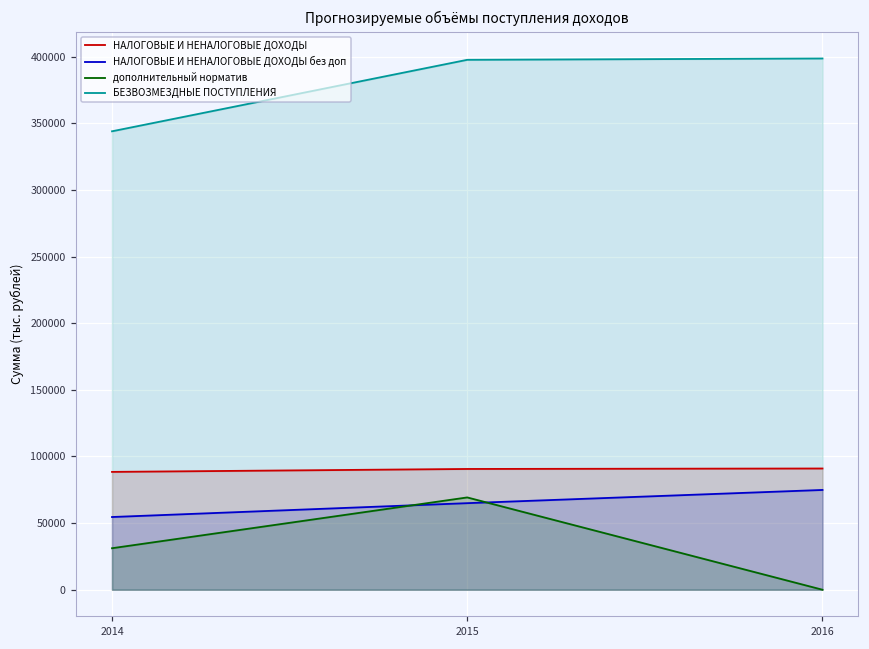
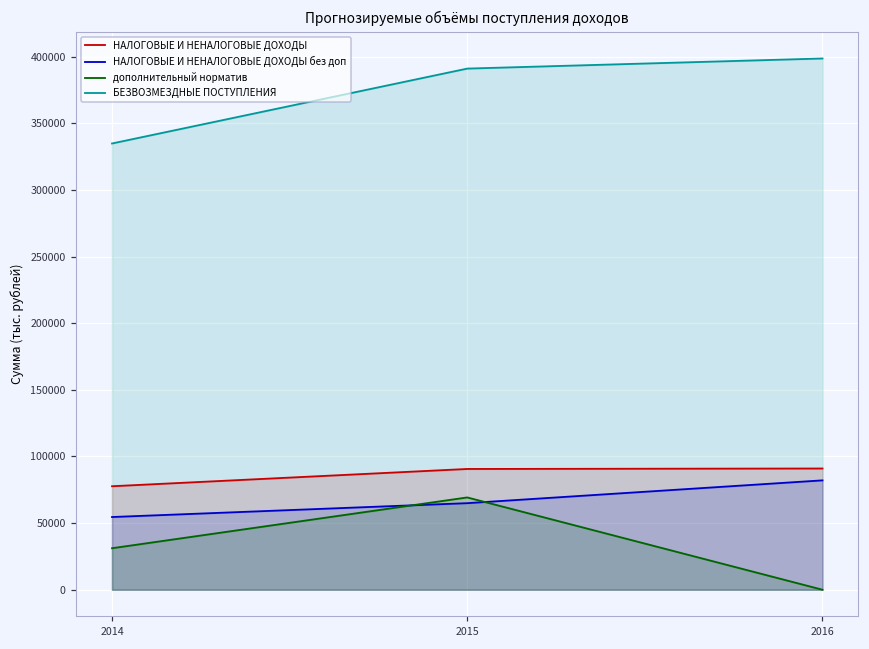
НАЛОГОВЫЕ И НЕНАЛОГОВЫЕ ДОХОДЫ, 2014: 88000 -> 78000
БЕЗВОЗМЕЗДНЫЕ ПОСТУПЛЕНИЯ, 2014: 344000 -> 335000
БЕЗВОЗМЕЗДНЫЕ ПОСТУПЛЕНИЯ, 2015: 398000 -> 391000
НАЛОГОВЫЕ И НЕНАЛОГОВЫЕ ДОХОДЫ без доп, 2016: 75000 -> 82000
